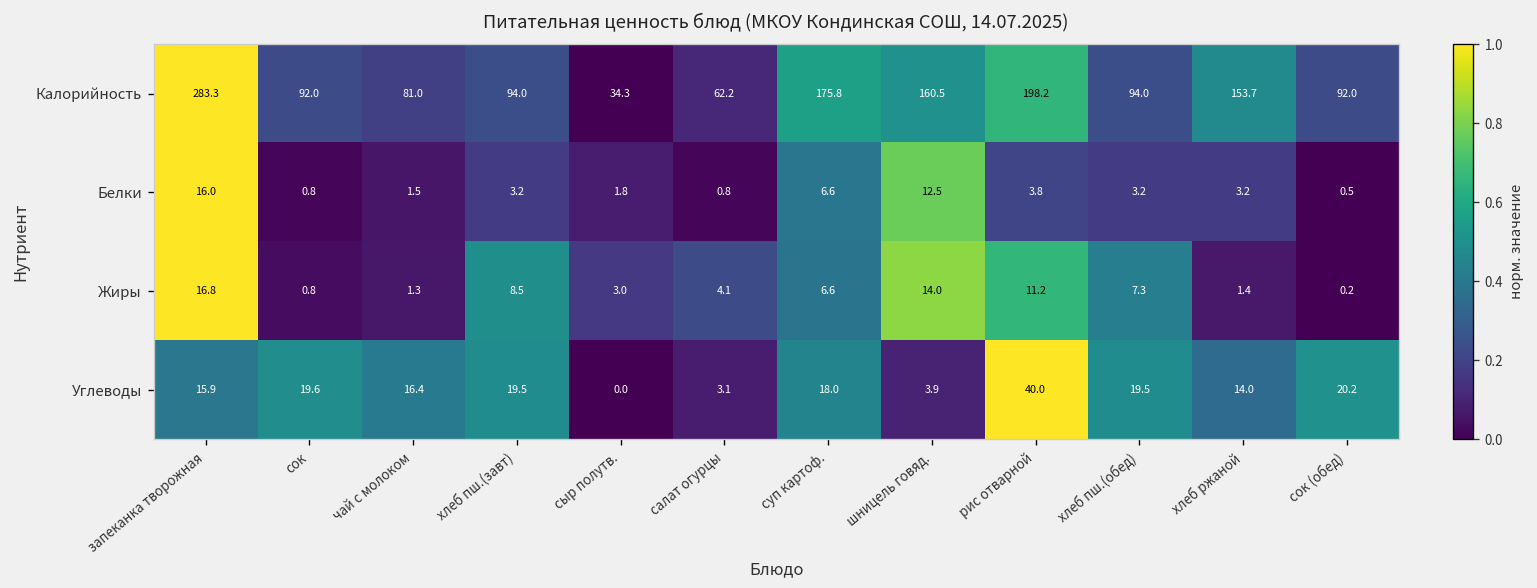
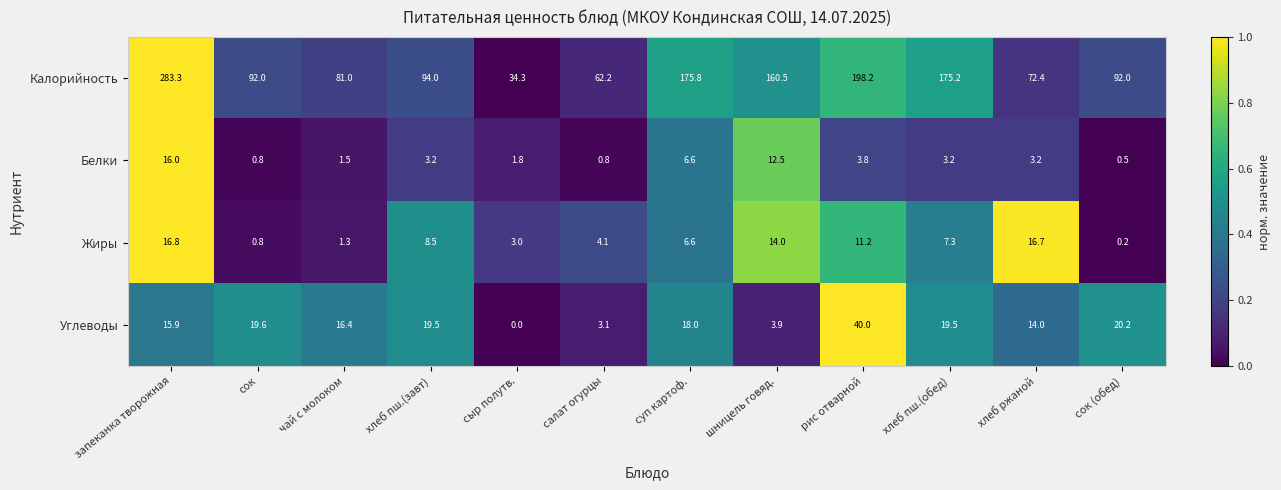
Калорийность, хлеб пш.(обед): 94.0 -> 175.2
Калорийность, хлеб ржаной: 153.7 -> 72.4
Жиры, хлеб ржаной: 1.4 -> 16.7
